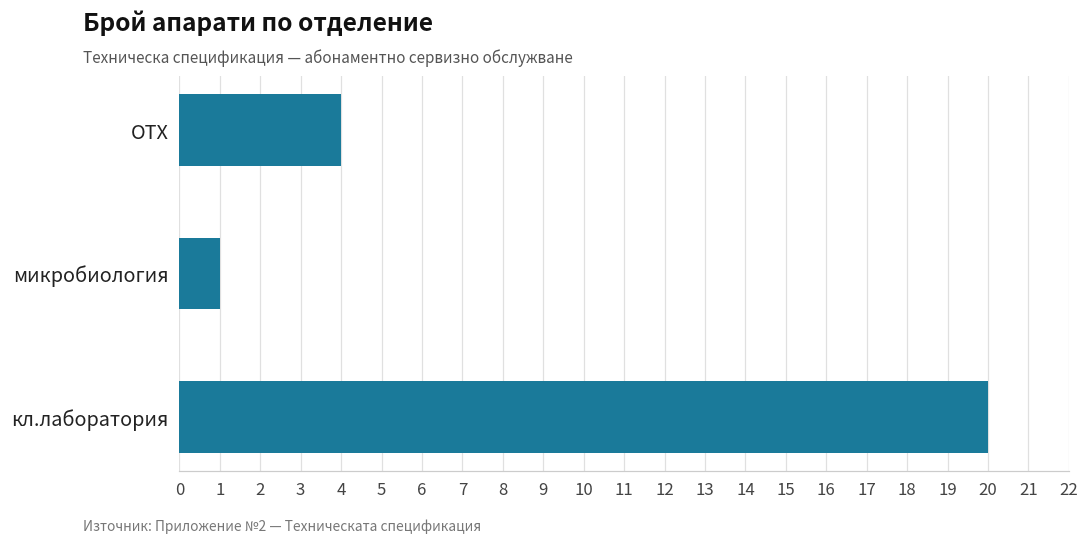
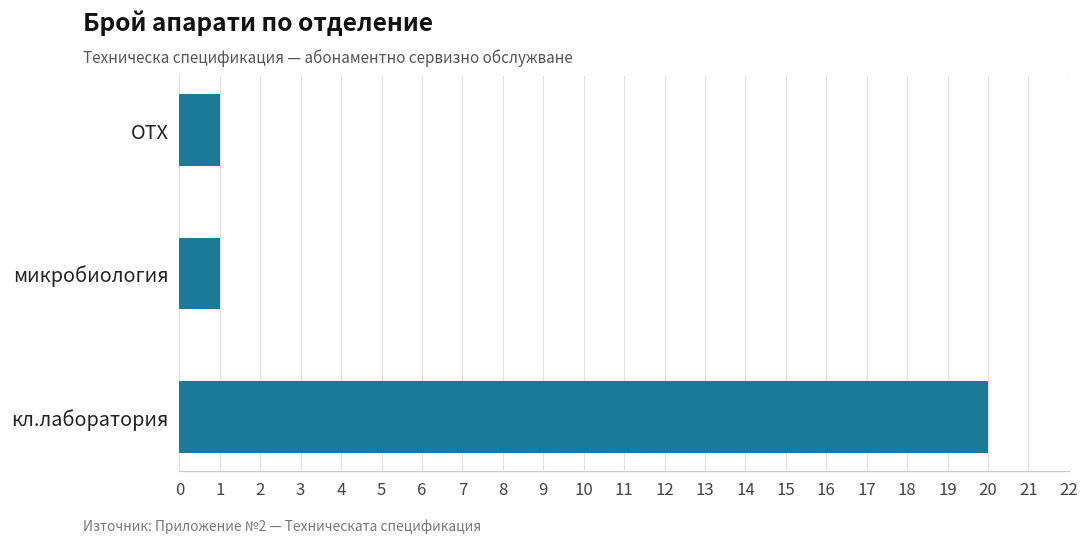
ОТХ: 4 -> 1
